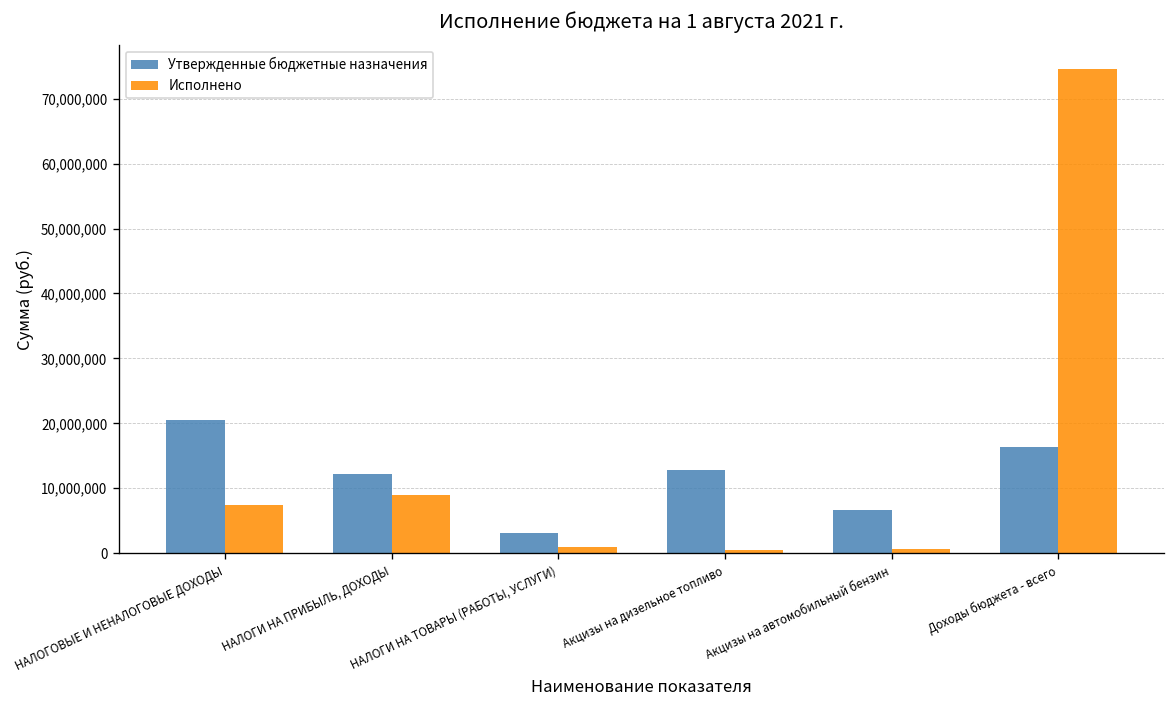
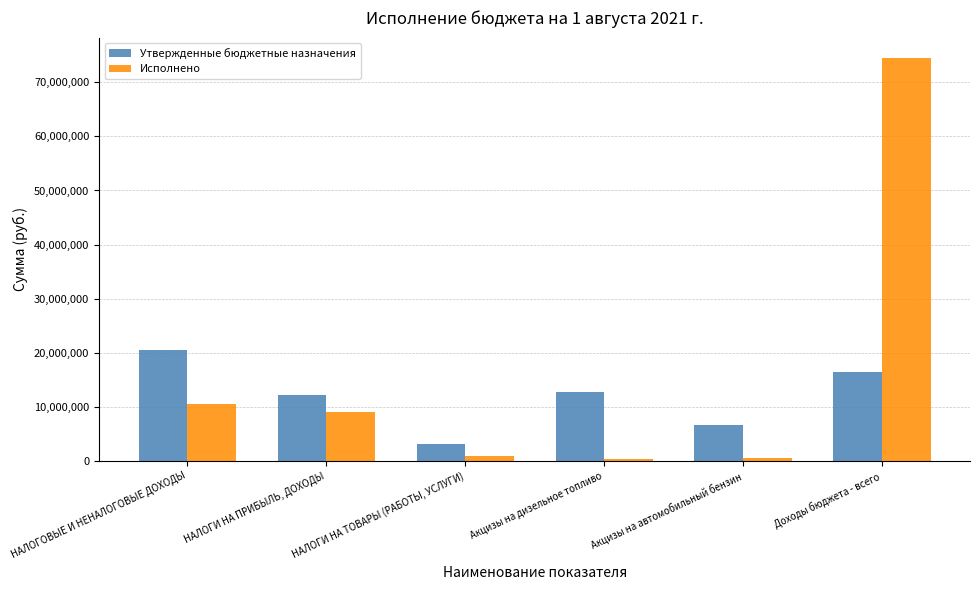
Исполнено, НАЛОГОВЫЕ И НЕНАЛОГОВЫЕ ДОХОДЫ: 7,000,000 -> 11,000,000
